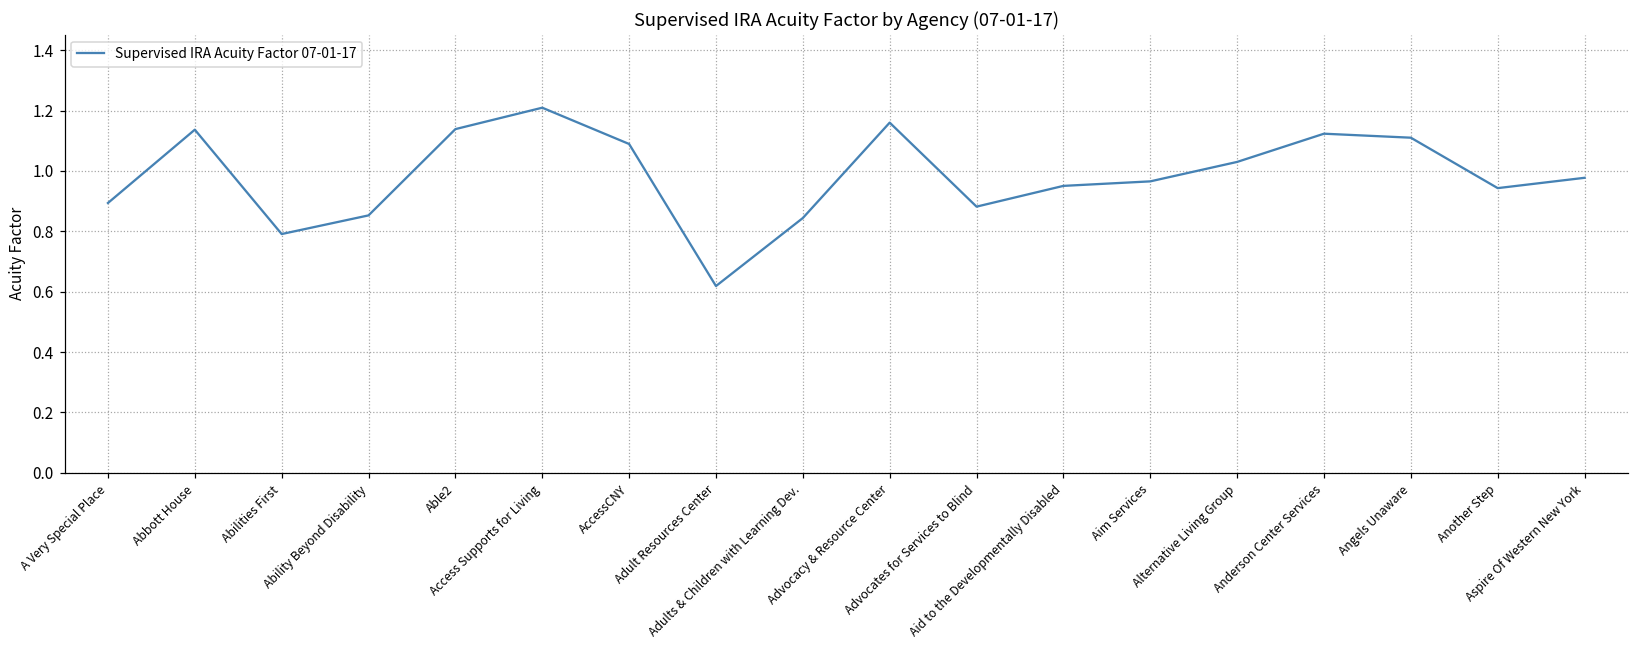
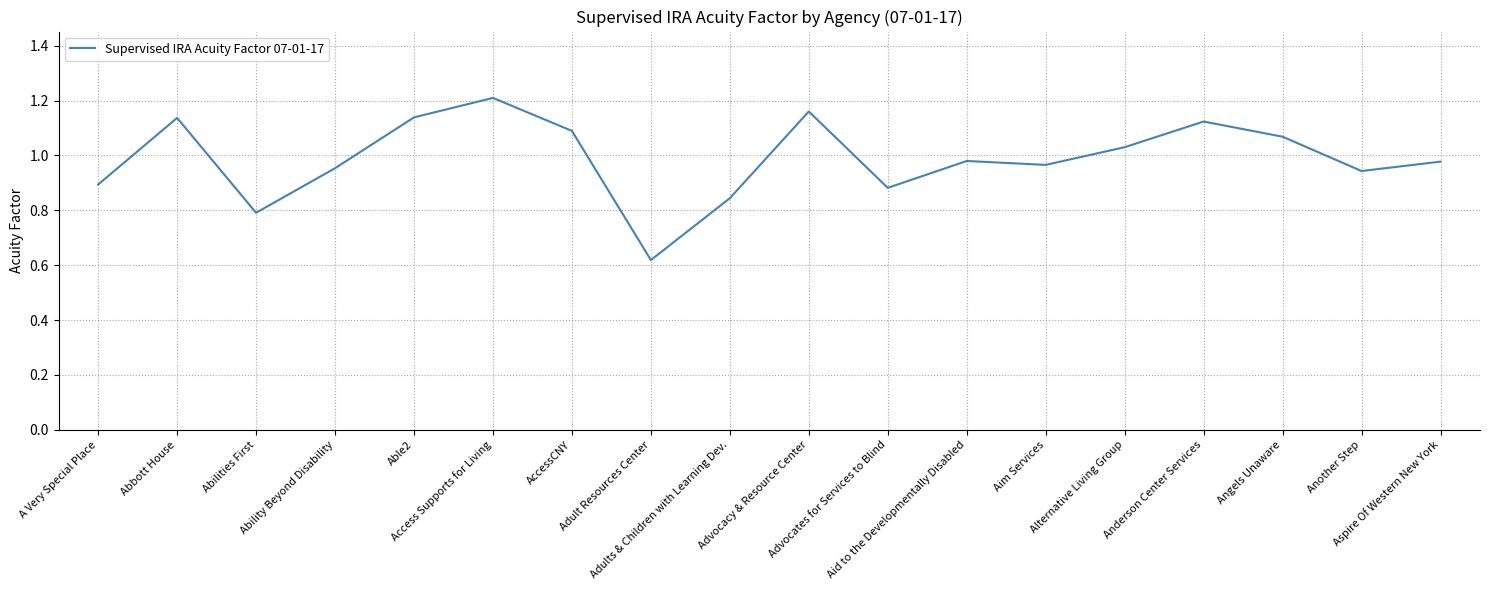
Ability Beyond Disability: 0.85 -> 0.95
Aid to the Developmentally Disabled: 0.95 -> 0.98
Angels Unaware: 1.11 -> 1.07
